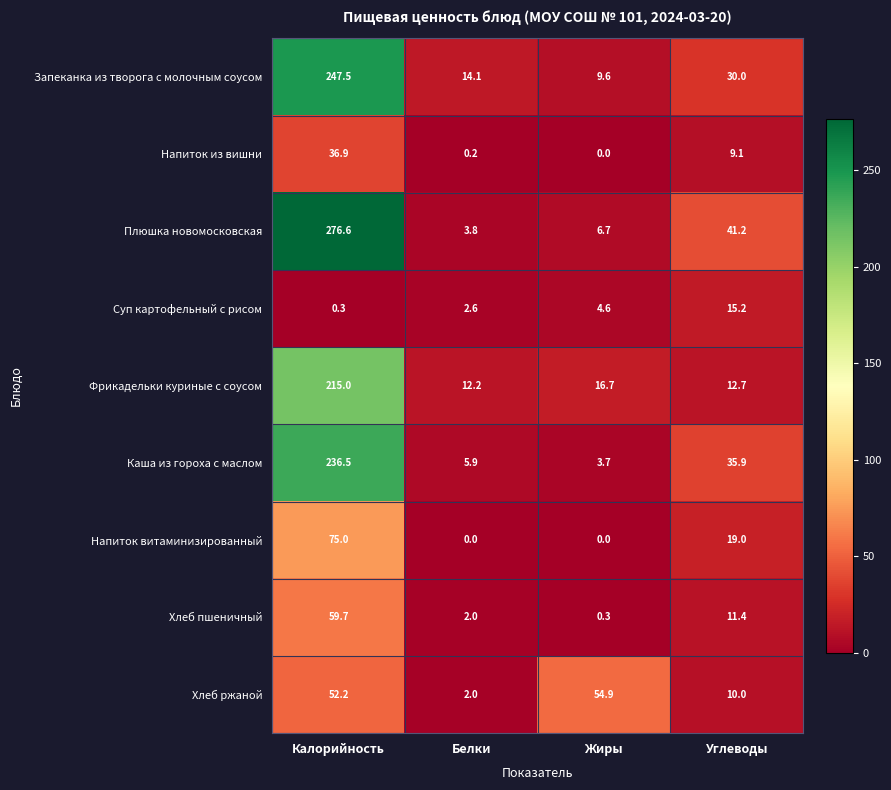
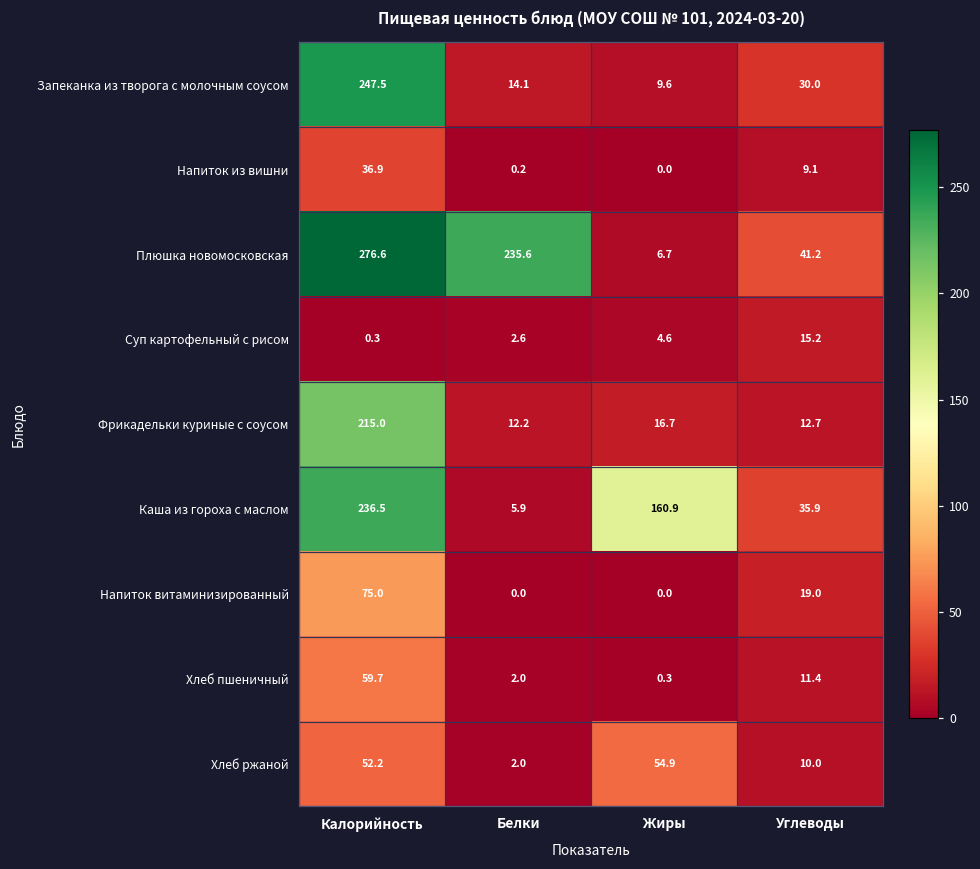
Плюшка новомосковская, Белки: 3.8 -> 235.6
Каша из гороха с маслом, Жиры: 3.7 -> 160.9
